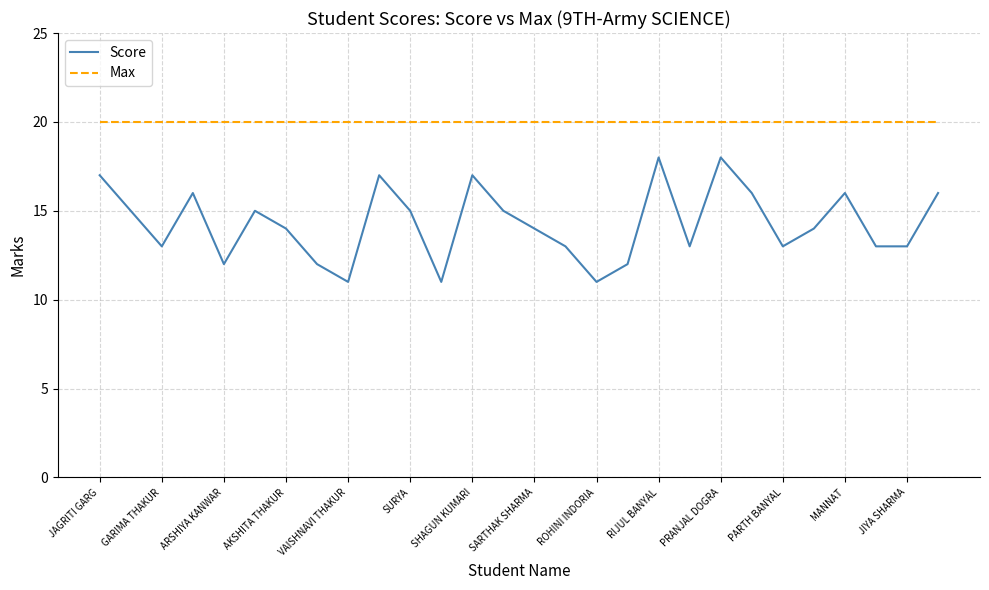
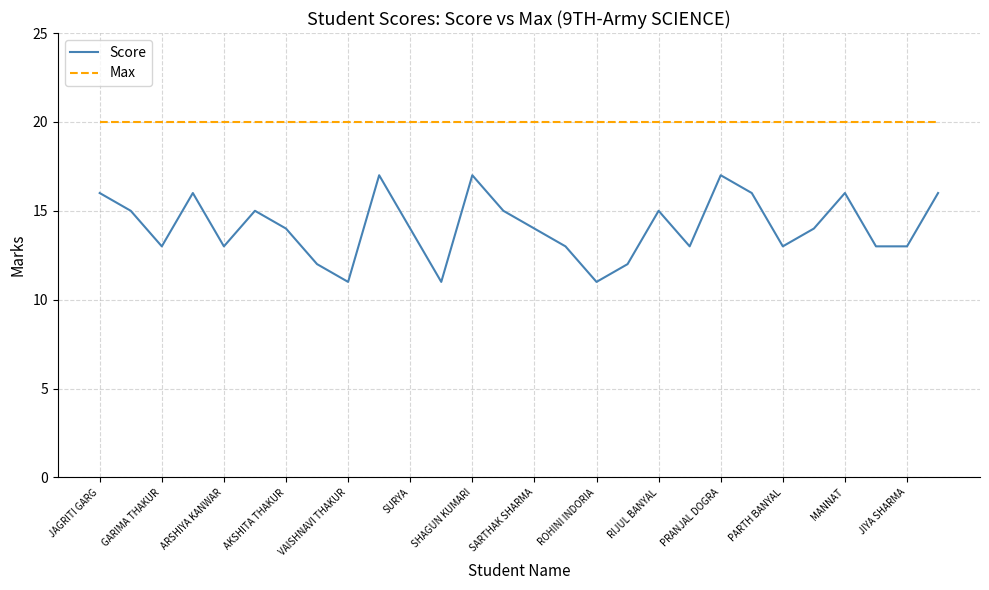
Score, JAGRITI GARG: 17 -> 16
Score, ARSHIYA KANWAR: 12 -> 13
Score, SURYA: 15 -> 14
Score, RIJUL BANYAL: 18 -> 15
Score, PRANJAL DOGRA: 18 -> 17
